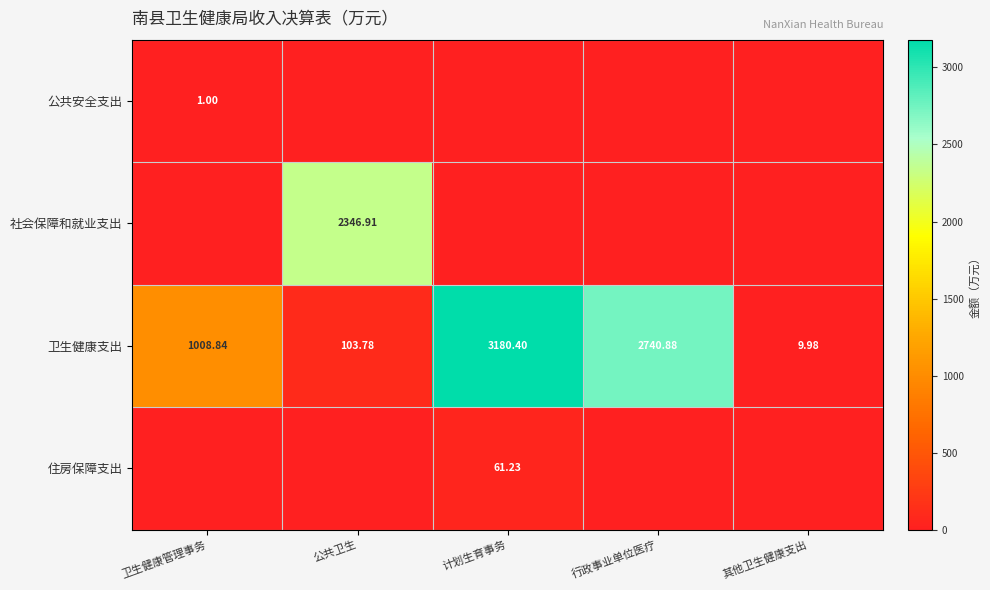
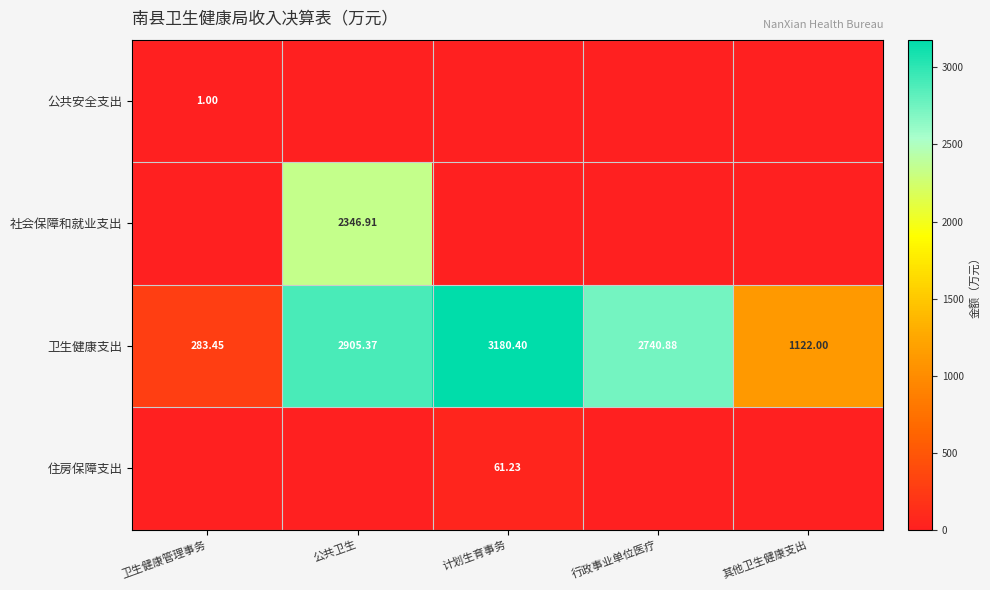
卫生健康支出, 卫生健康管理事务: 1008.84 -> 283.45
卫生健康支出, 公共卫生: 103.78 -> 2905.37
卫生健康支出, 其他卫生健康支出: 9.98 -> 1122.00
